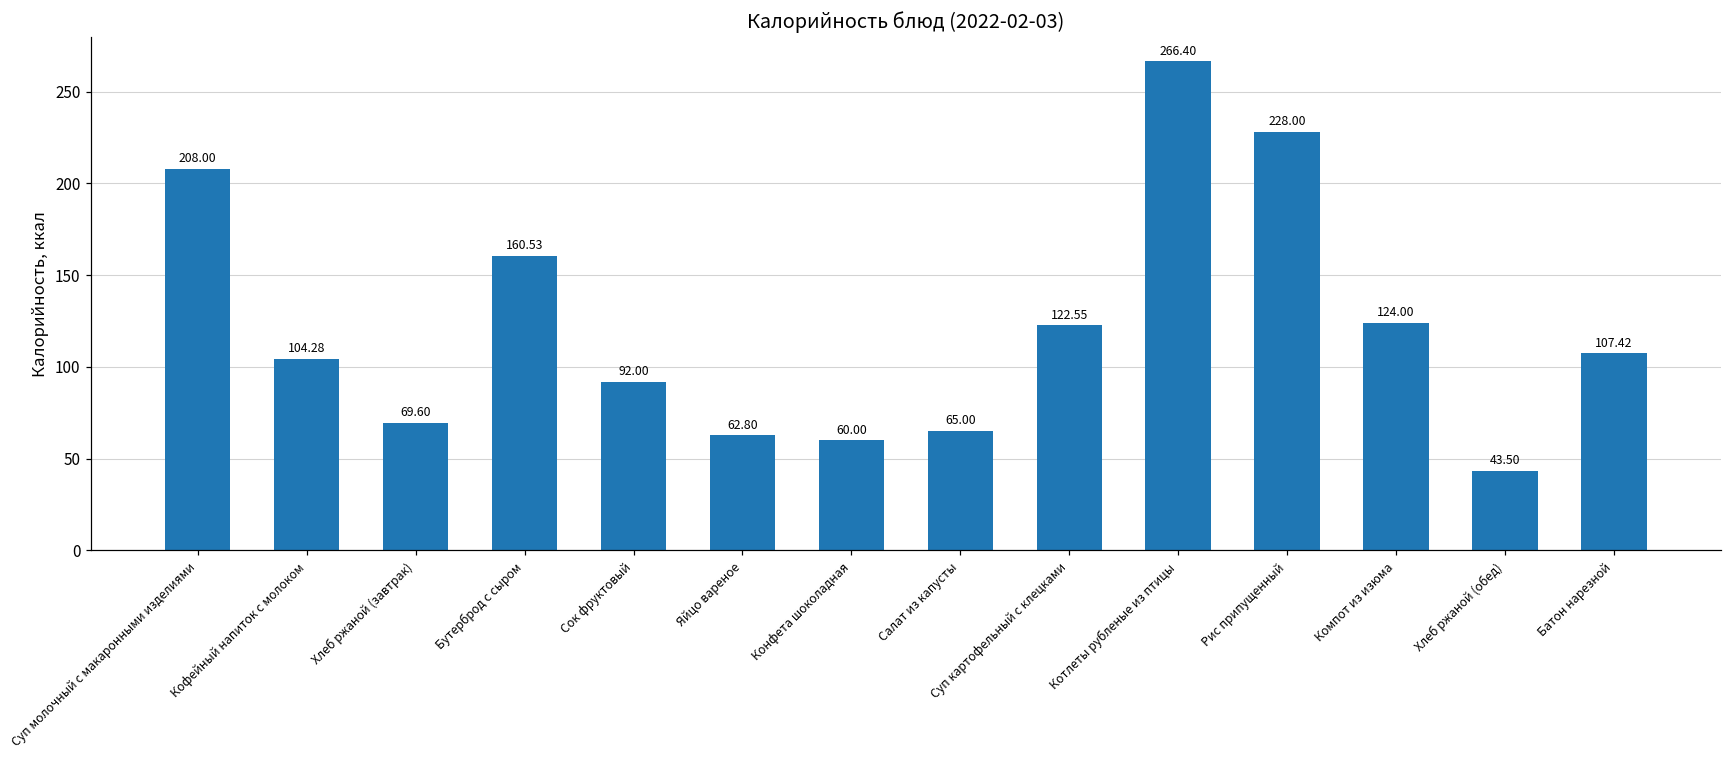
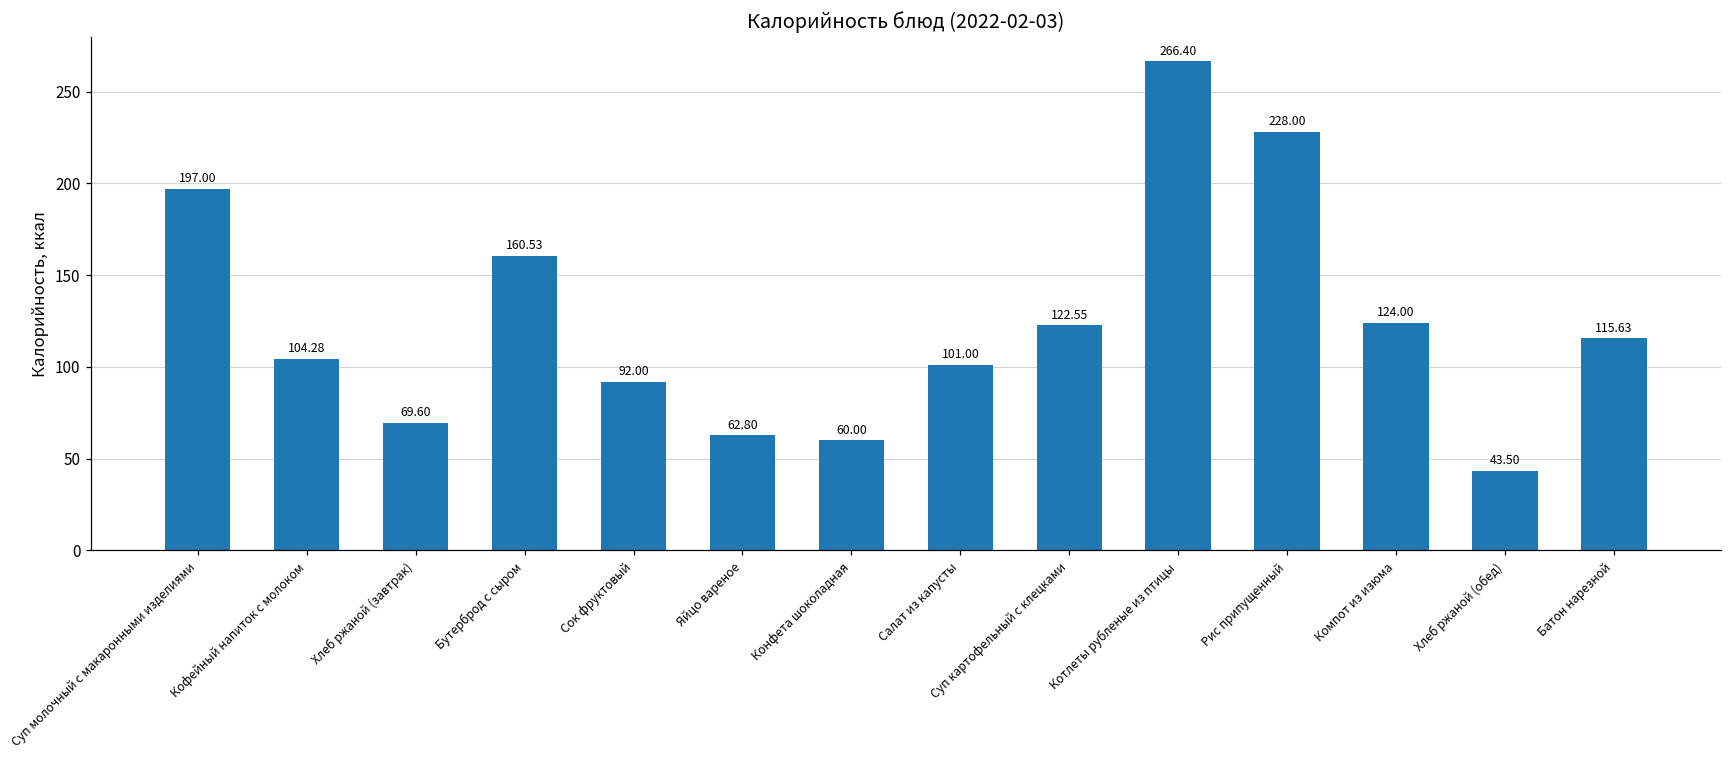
Суп молочный с макаронными изделиями: 208.00 -> 197.00
Салат из капусты: 65.00 -> 101.00
Батон нарезной: 107.42 -> 115.63
